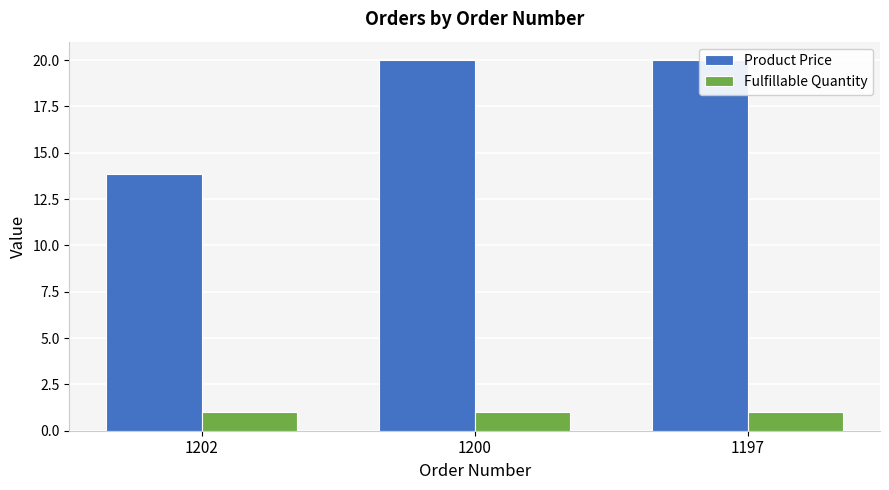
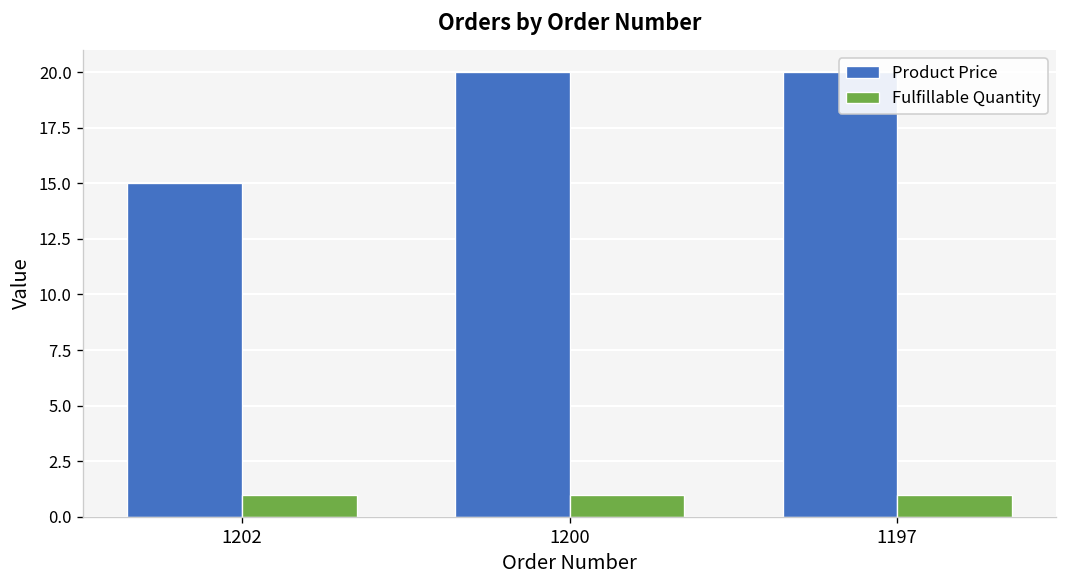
Product Price, 1202: 13.9 -> 15.0
